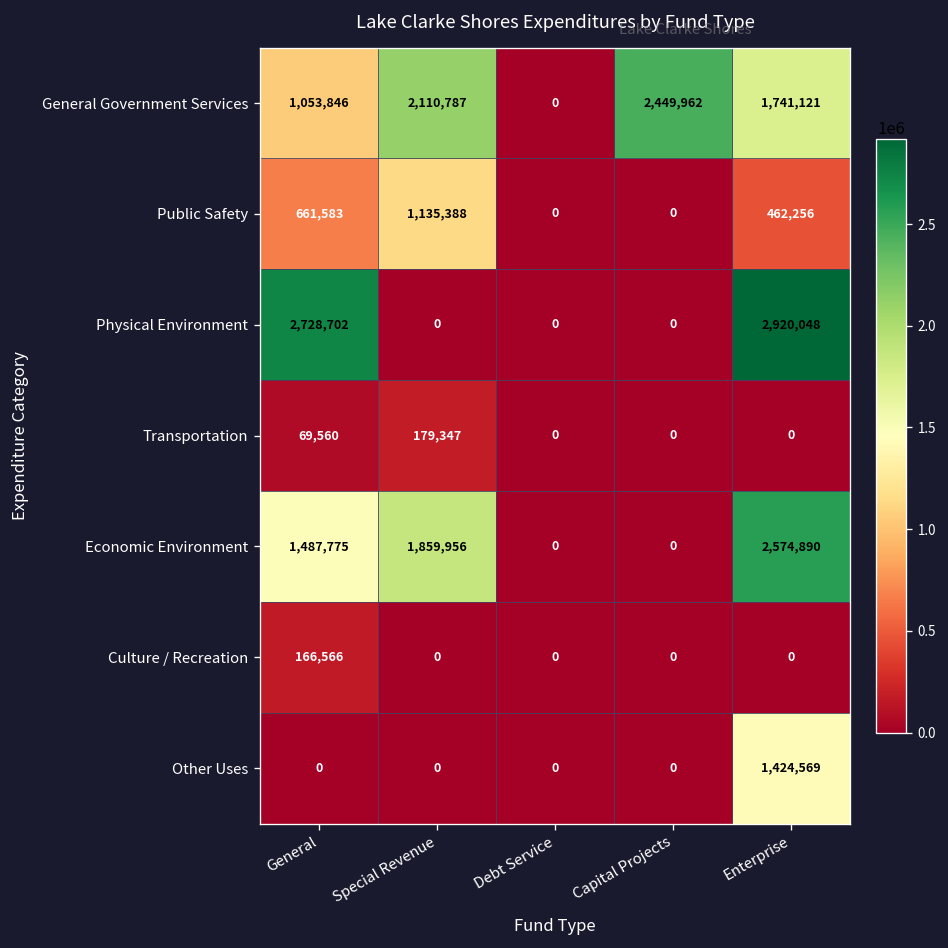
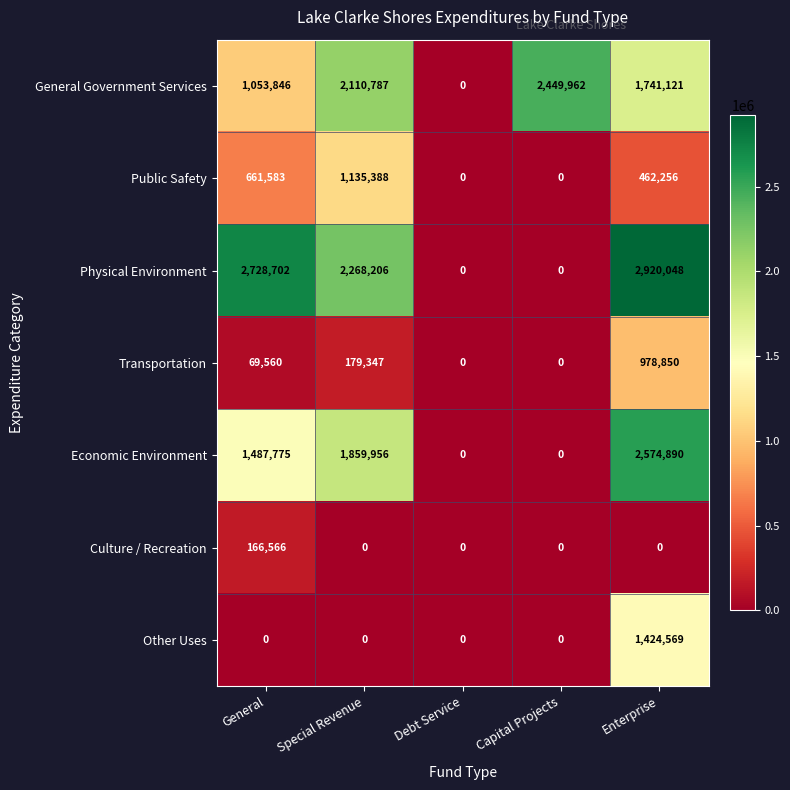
Physical Environment, Special Revenue: 0 -> 2,268,206
Transportation, Enterprise: 0 -> 978,850
